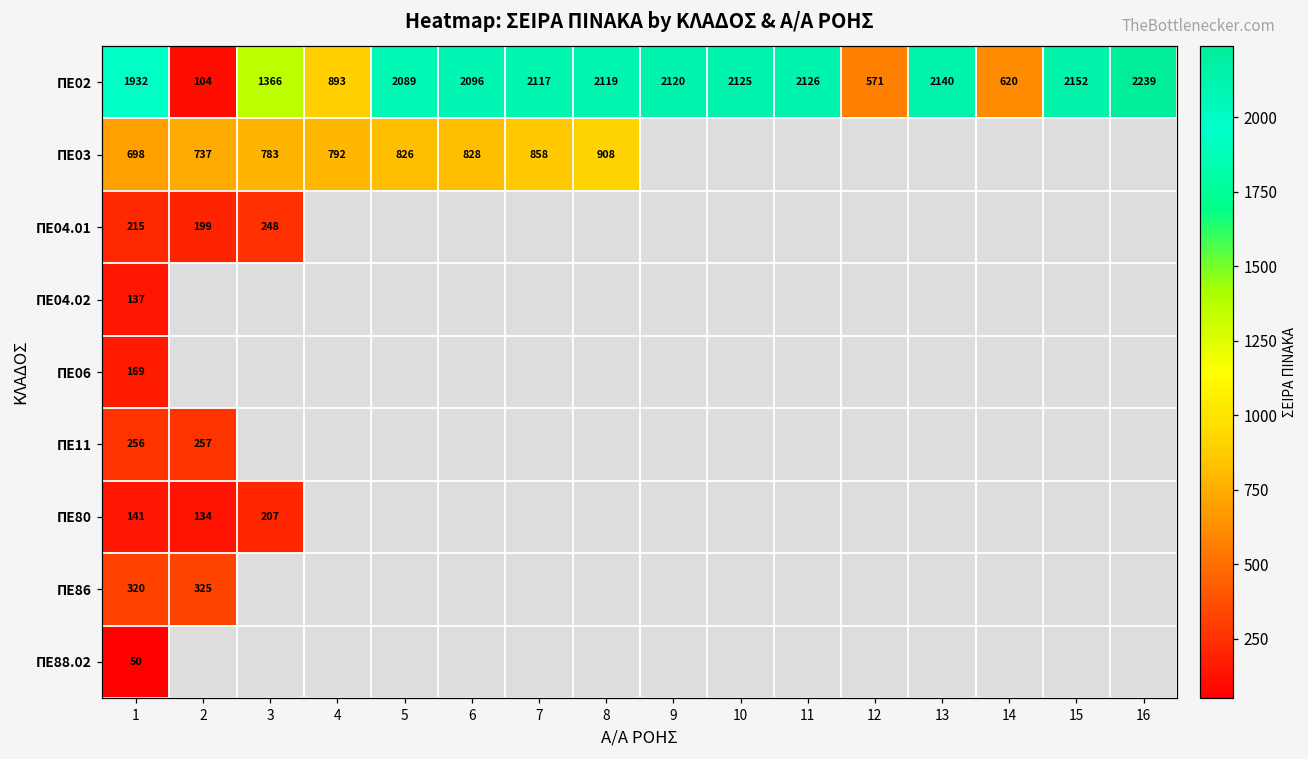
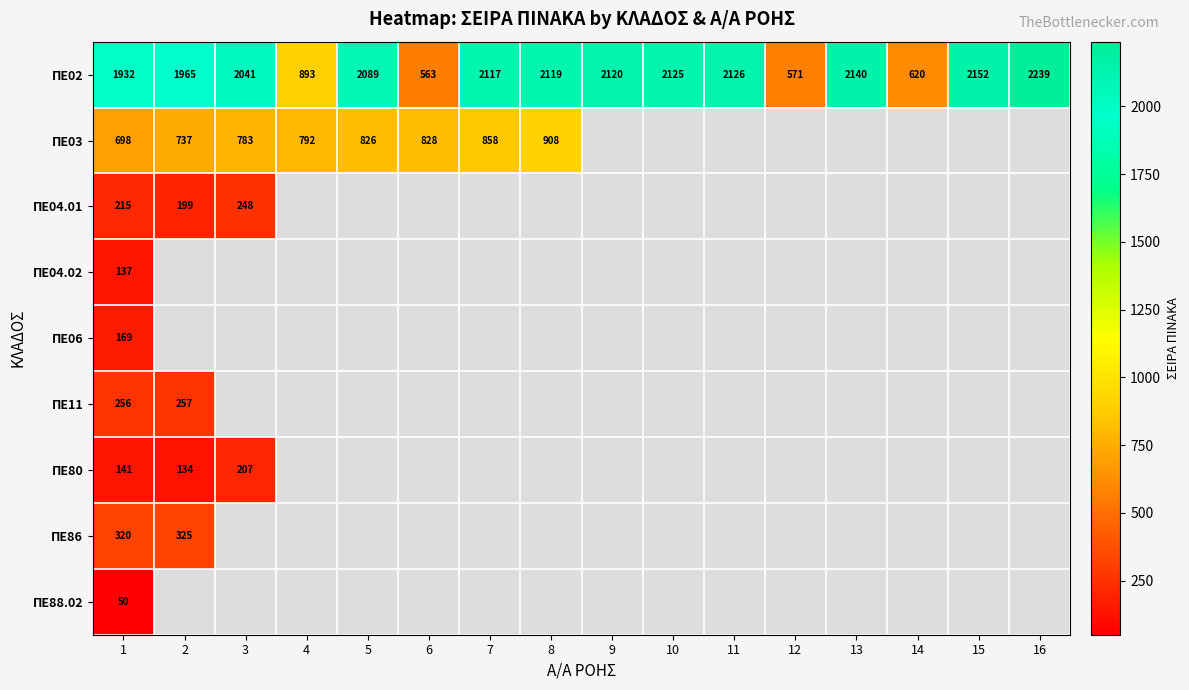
ΠΕ02, 2: 104 -> 1965
ΠΕ02, 3: 1366 -> 2041
ΠΕ02, 6: 2096 -> 563
